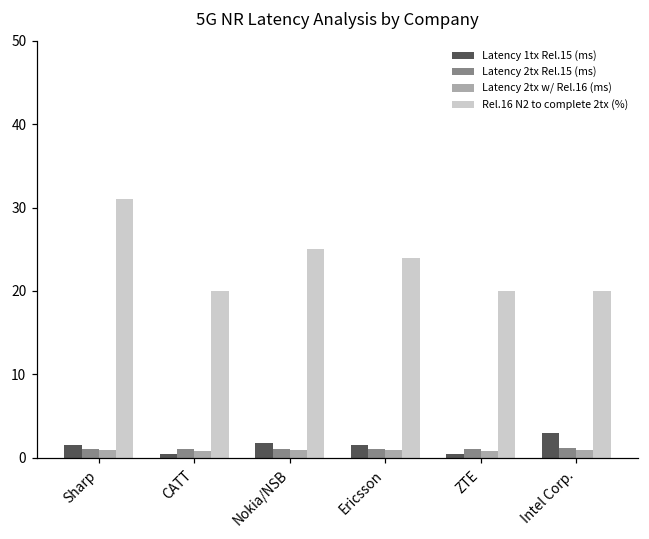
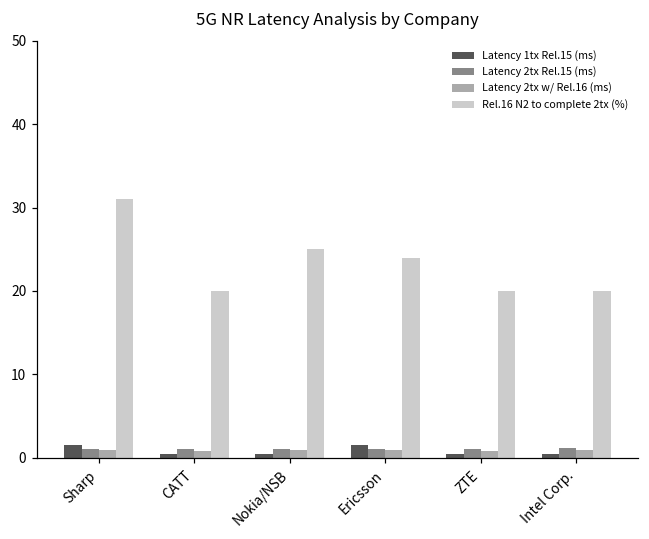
Latency 1tx Rel.15 (ms), Nokia/NSB: 2 -> 0
Latency 1tx Rel.15 (ms), Intel Corp.: 3 -> 1
